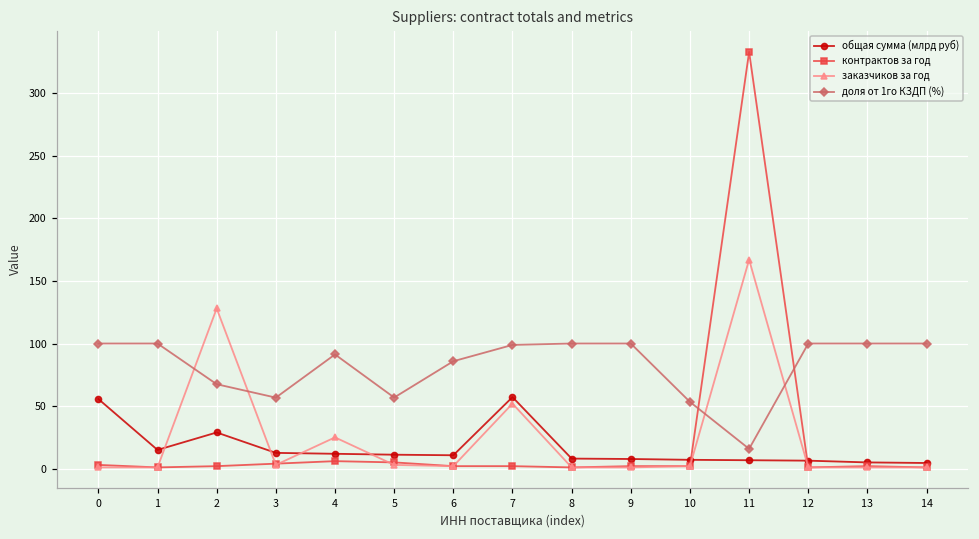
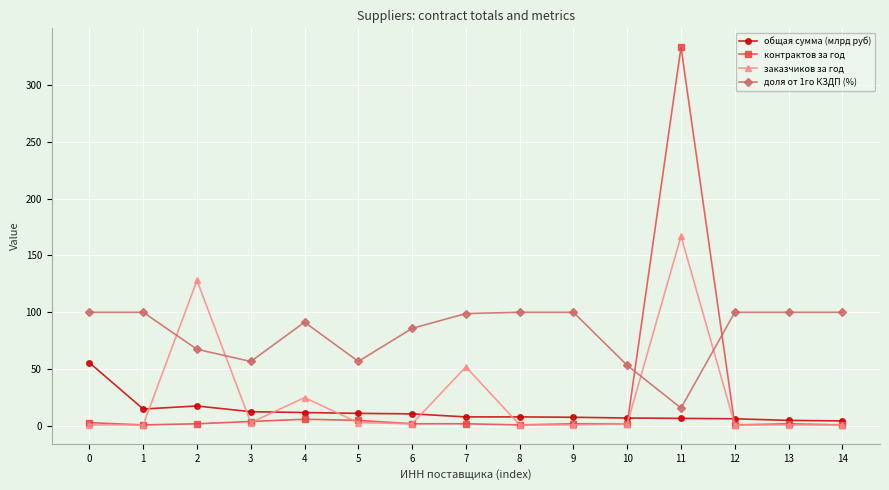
общая сумма (млрд руб), 2: 29 -> 18
общая сумма (млрд руб), 7: 57 -> 8
